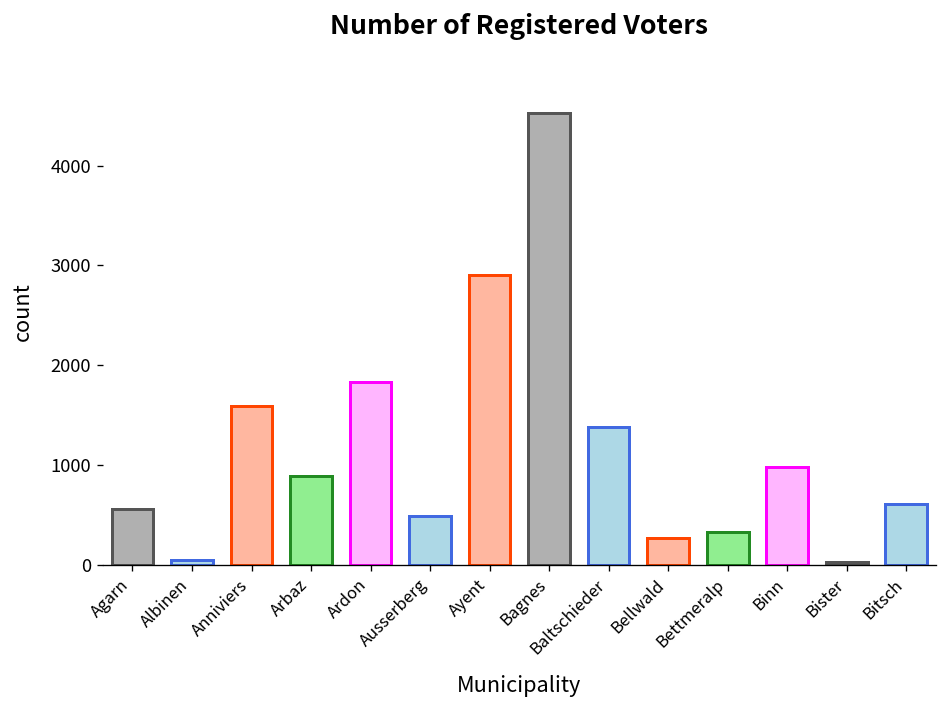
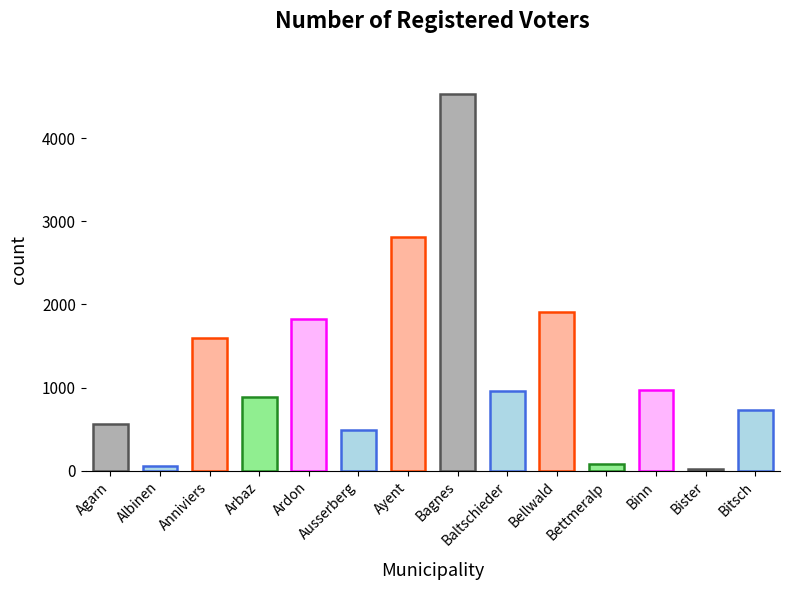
Ayent: 2900 -> 2800
Baltschieder: 1400 -> 1000
Bellwald: 300 -> 1900
Bettmeralp: 300 -> 100
Bitsch: 600 -> 700
